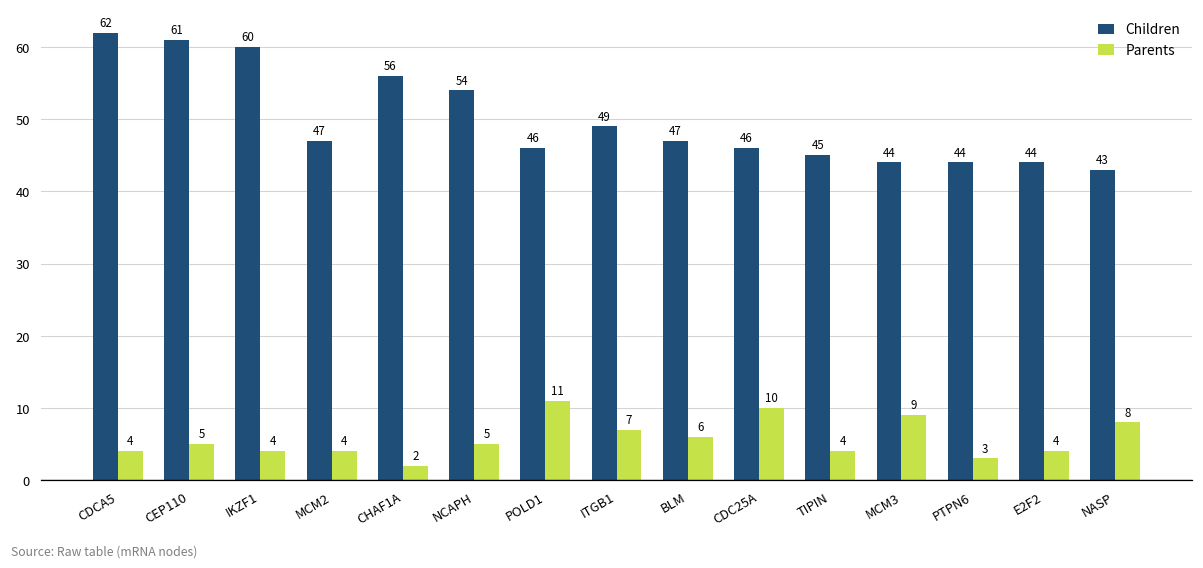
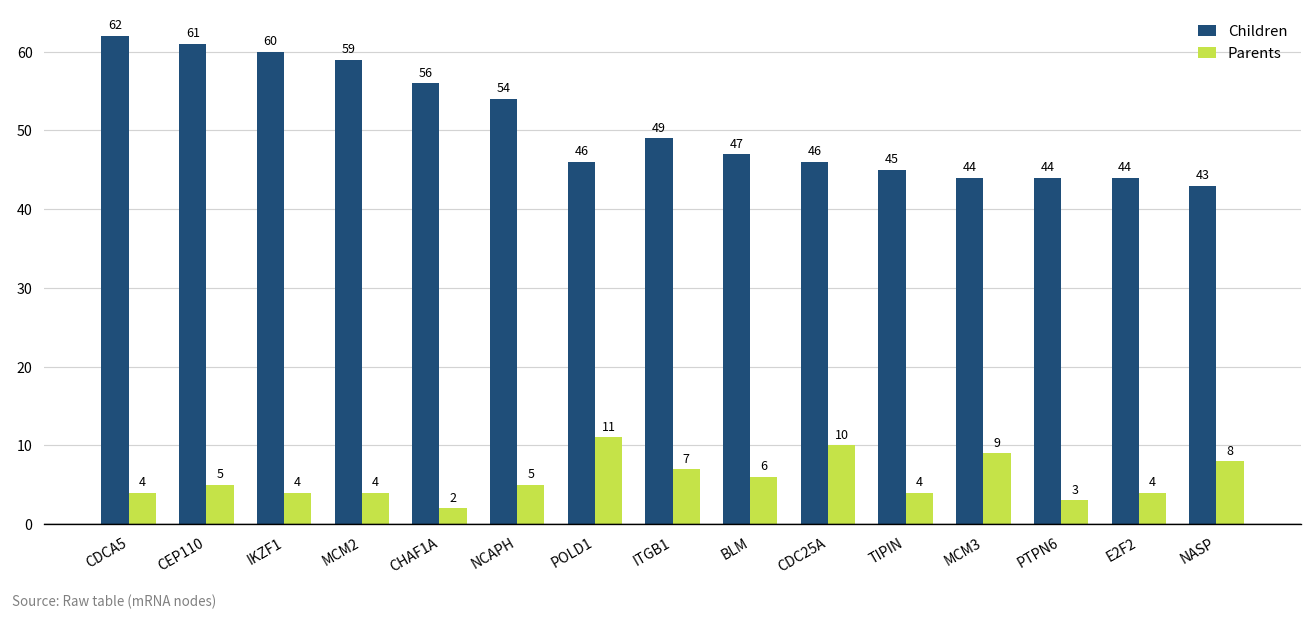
Children, MCM2: 47 -> 59
